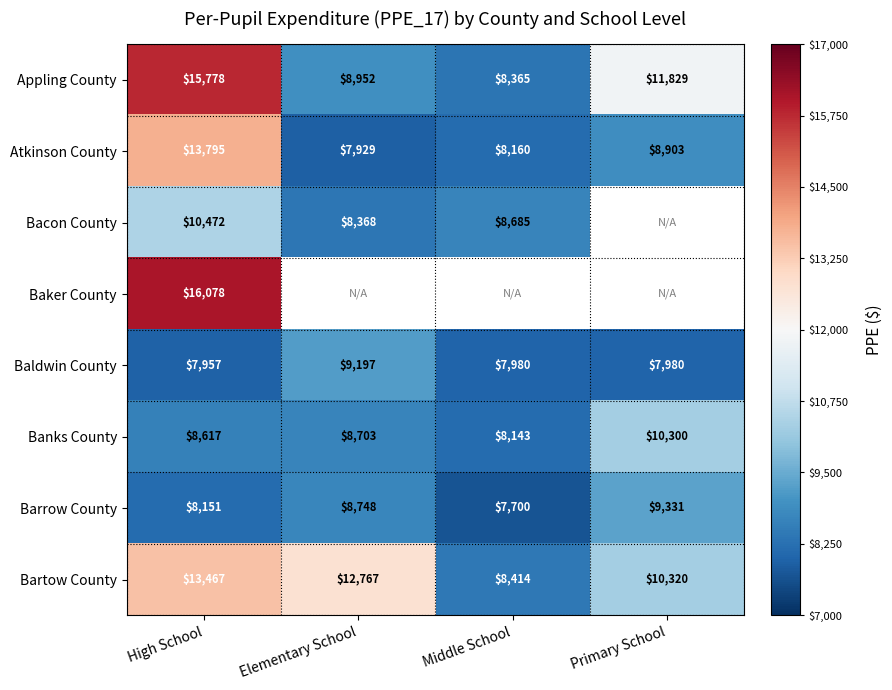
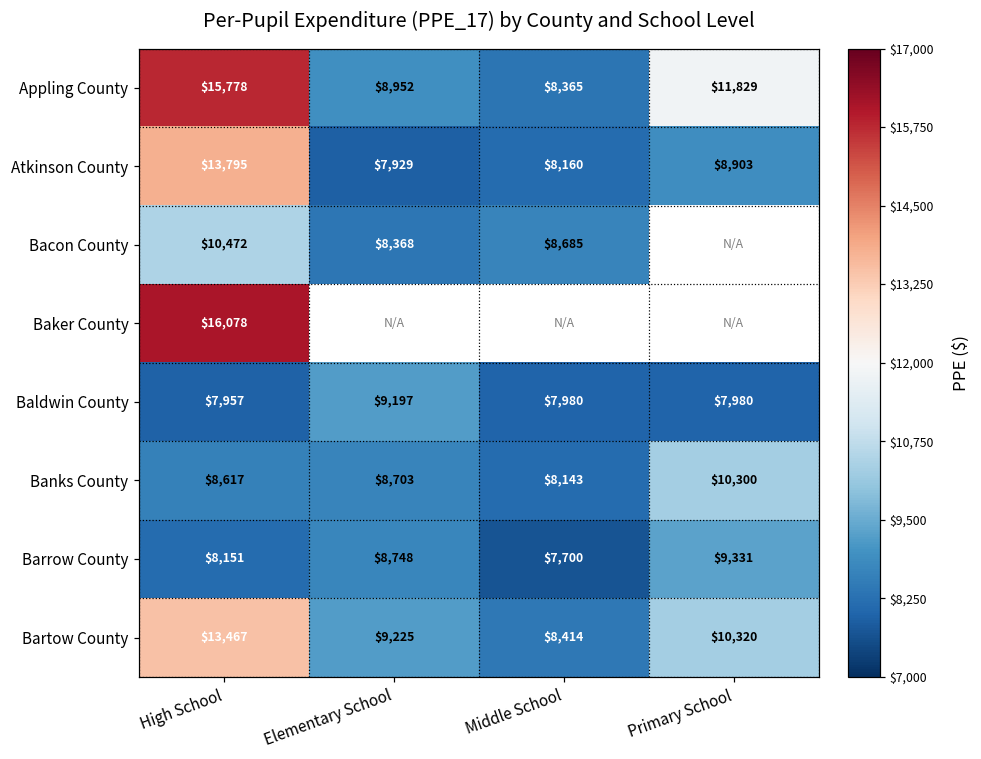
Bartow County, Elementary School: $12,767 -> $9,225
